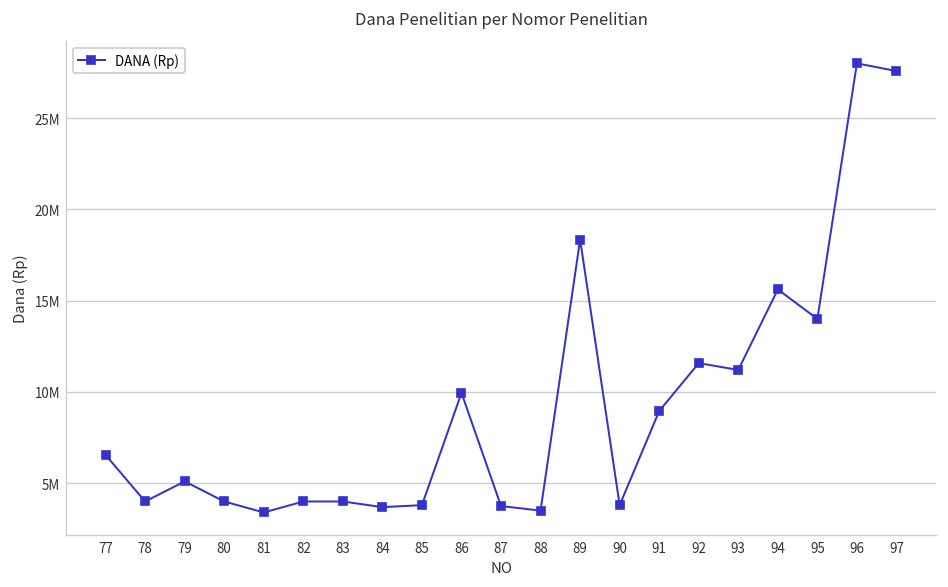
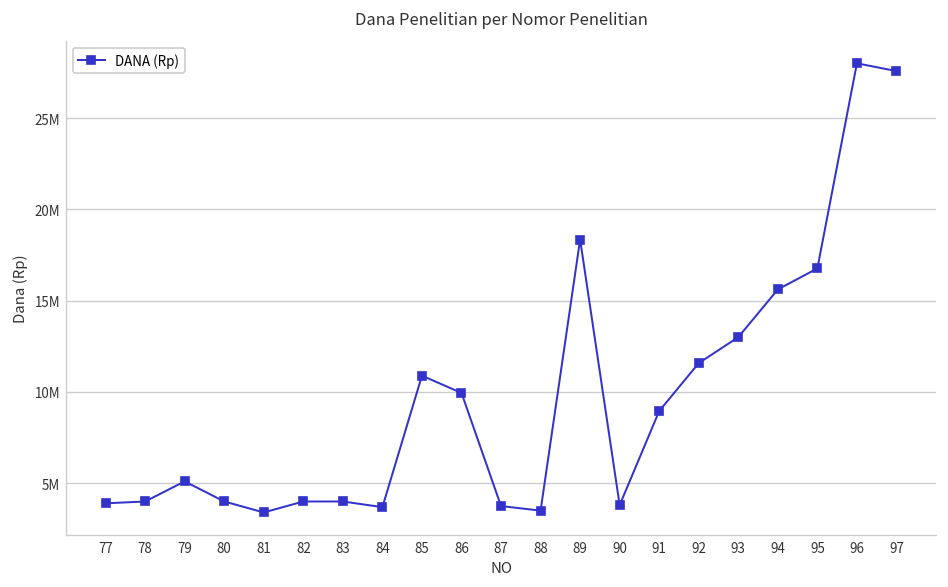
77: 6500000 -> 3900000
85: 3800000 -> 10900000
93: 11200000 -> 13000000
95: 14000000 -> 16800000
